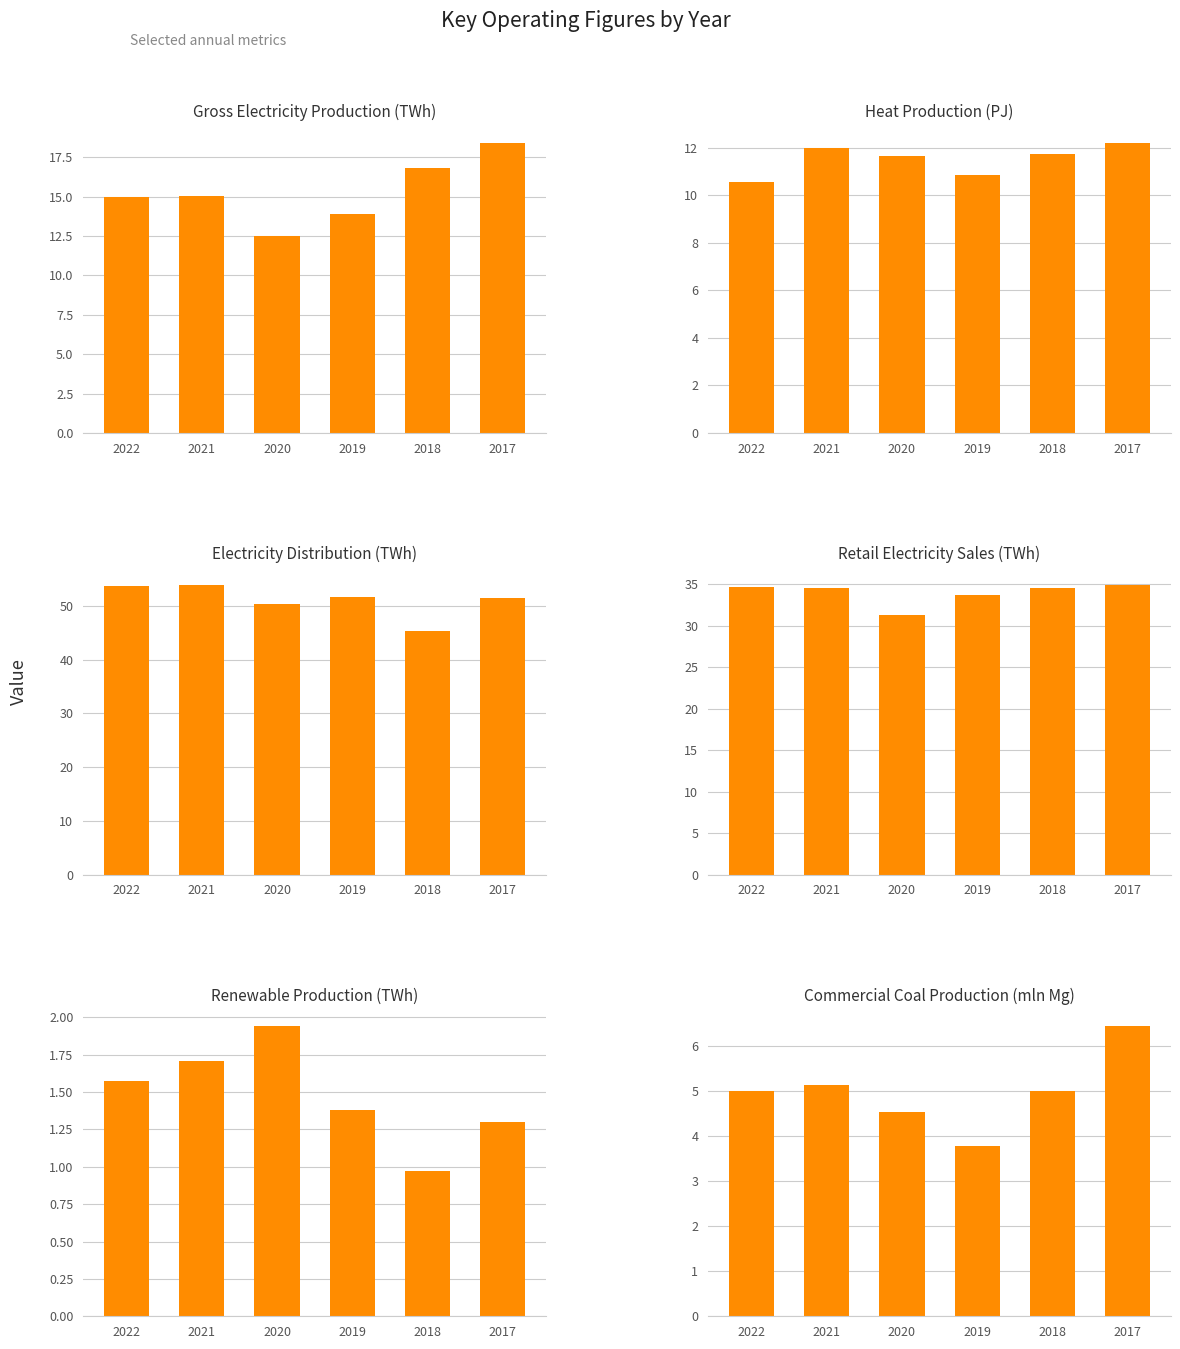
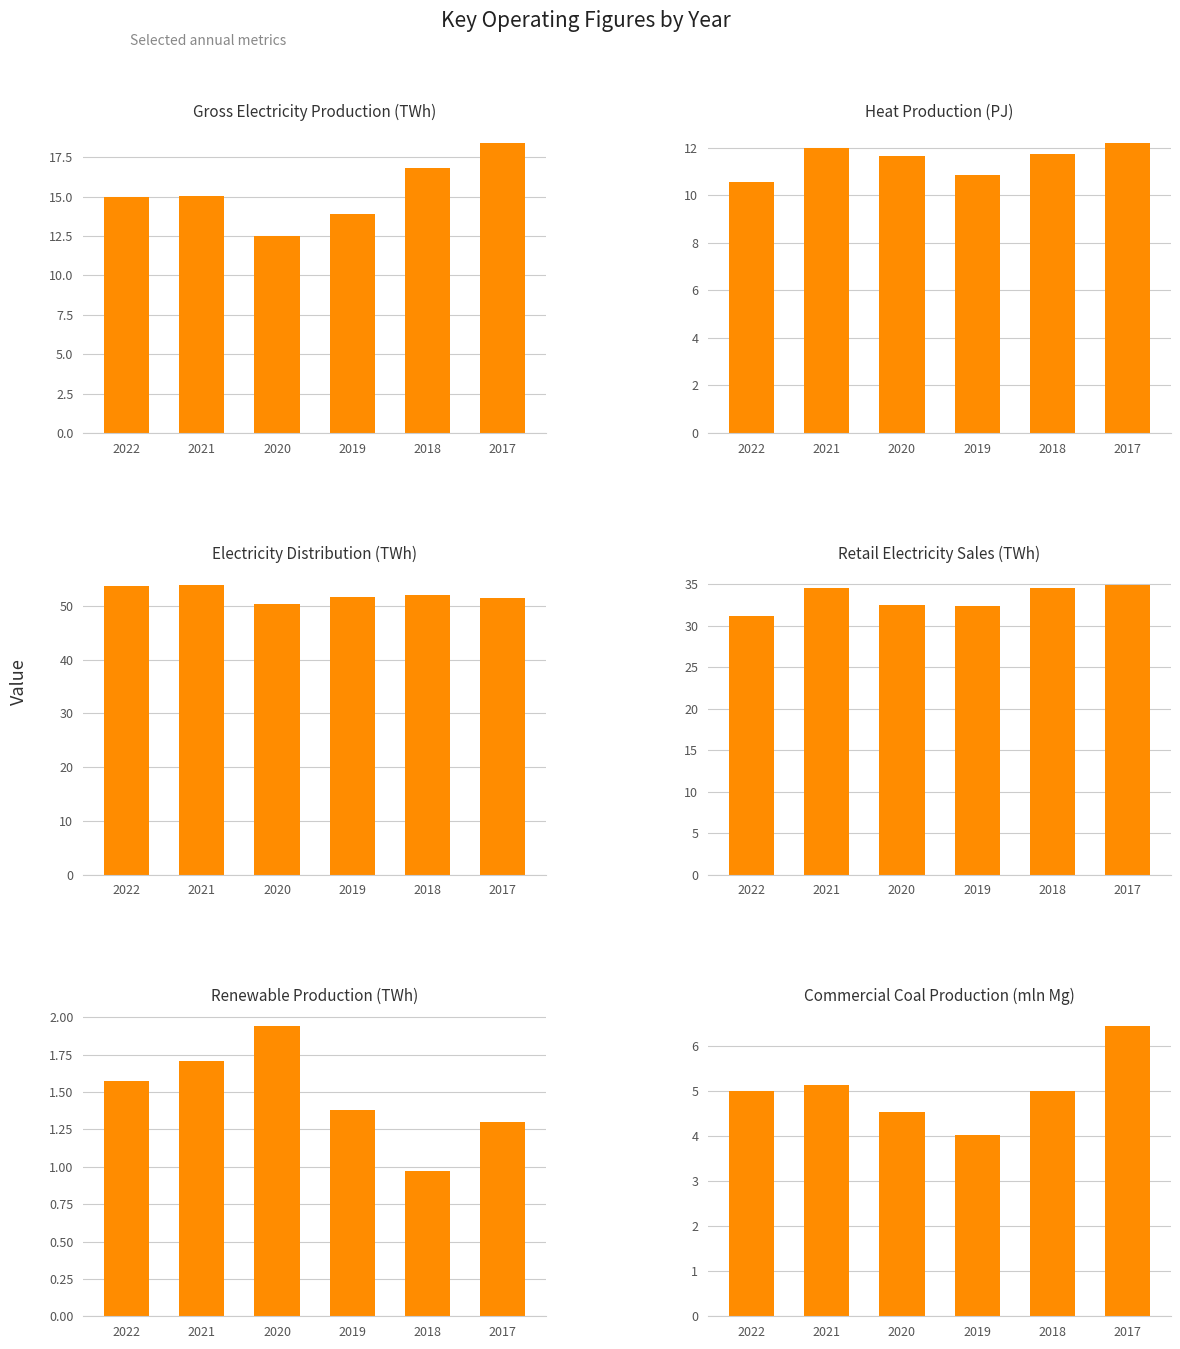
Electricity Distribution (TWh), 2018: 45 -> 52
Retail Electricity Sales (TWh), 2022: 35 -> 31
Retail Electricity Sales (TWh), 2020: 31 -> 32
Retail Electricity Sales (TWh), 2019: 34 -> 32
Commercial Coal Production (mln Mg), 2019: 3.8 -> 4.0
